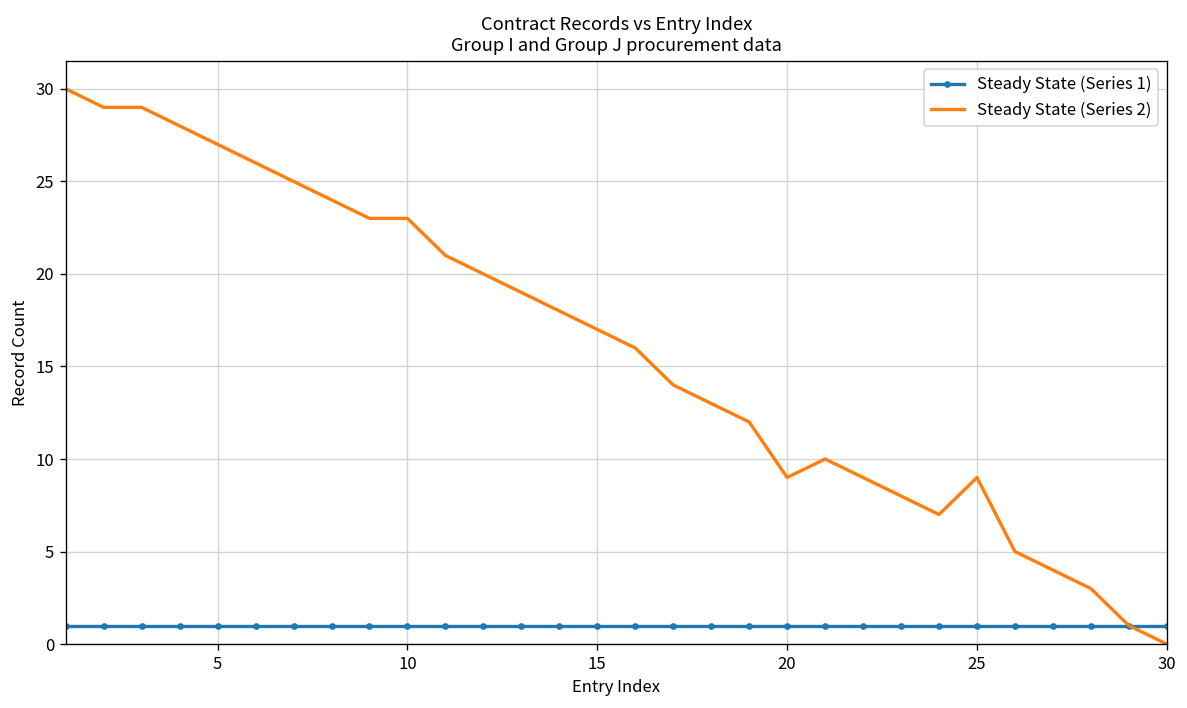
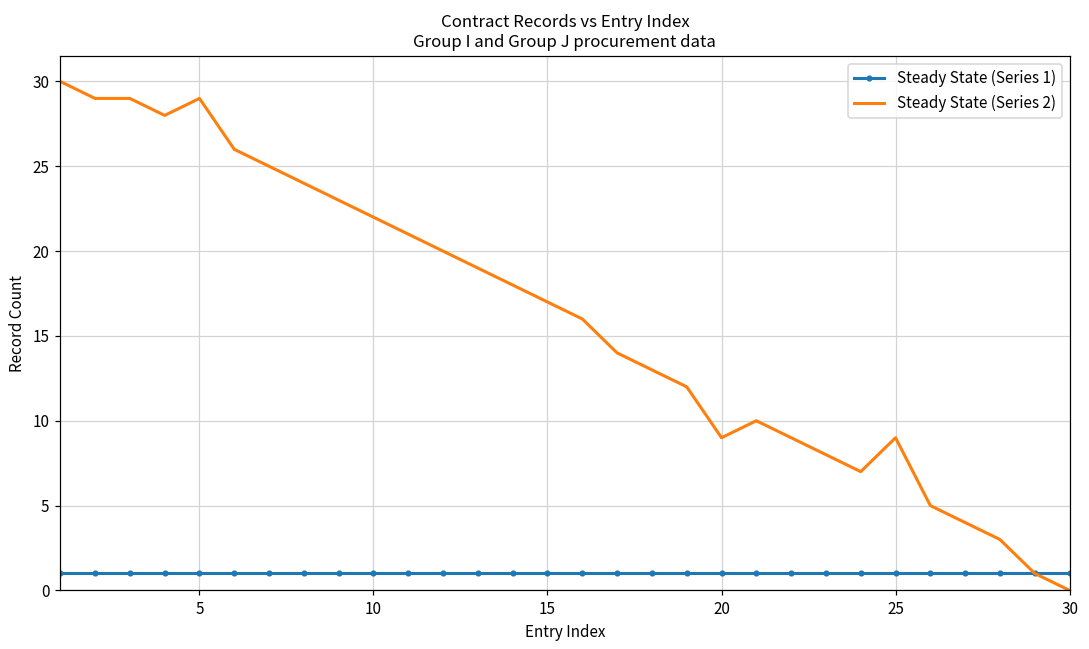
Steady State (Series 2), 5: 27 -> 29
Steady State (Series 2), 10: 23 -> 22
